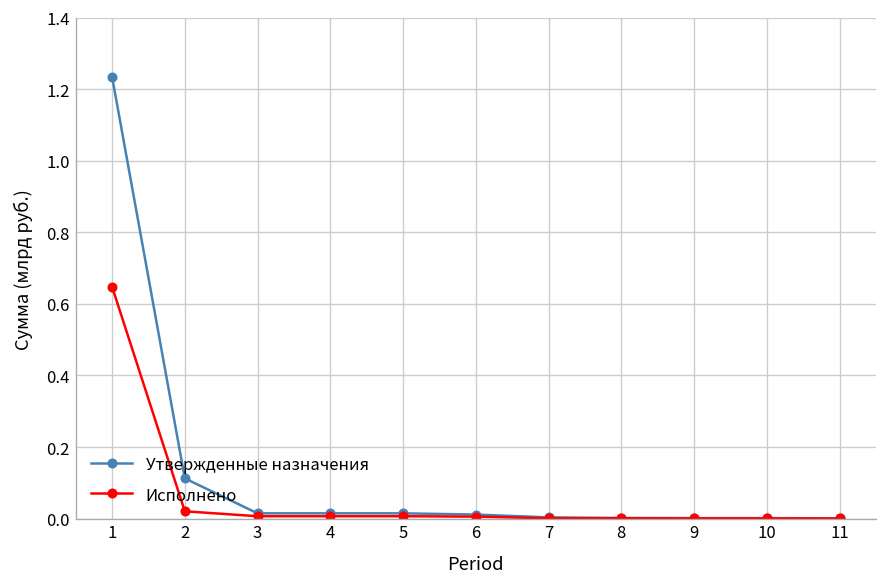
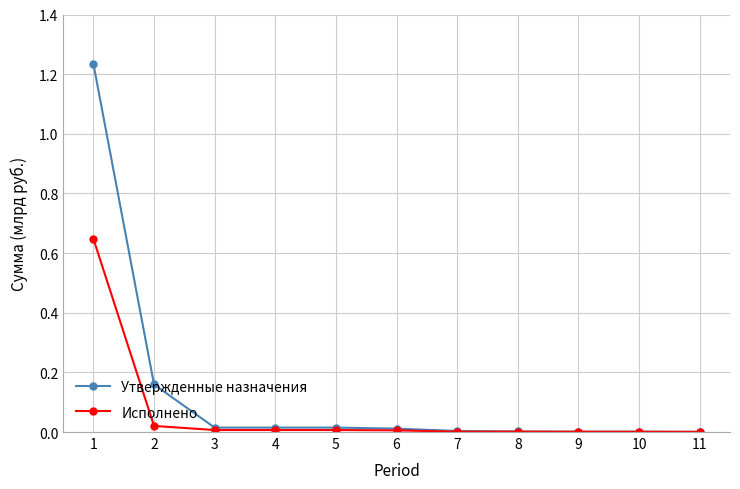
Утвержденные назначения, 2: 0.11 -> 0.16
